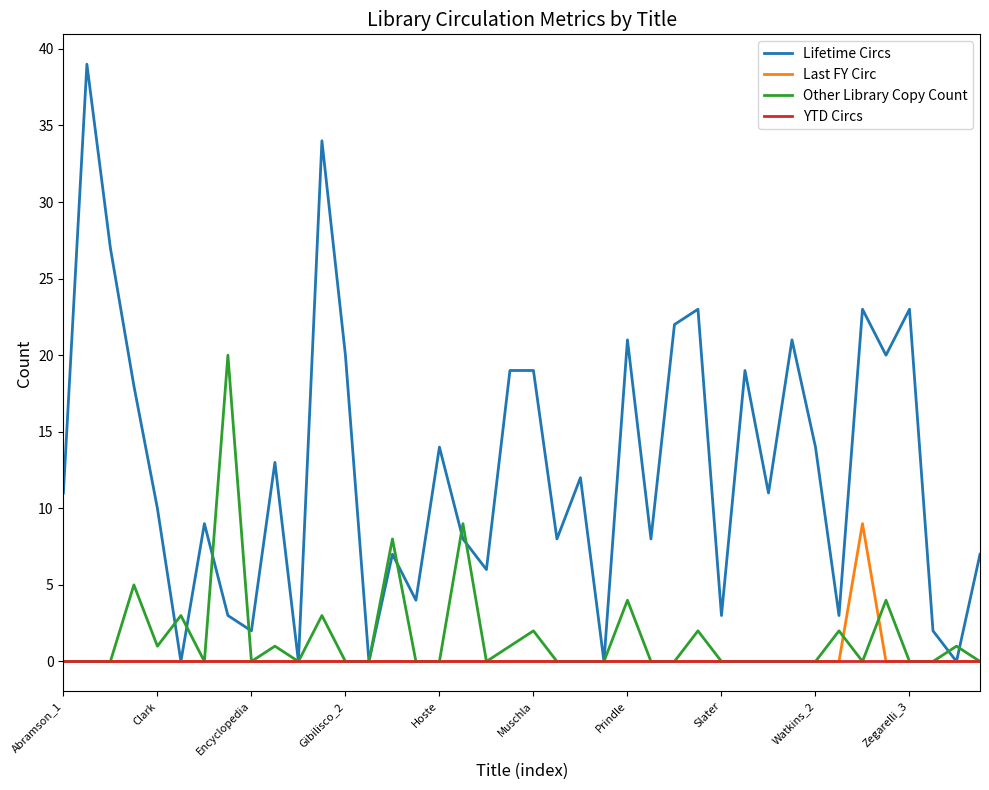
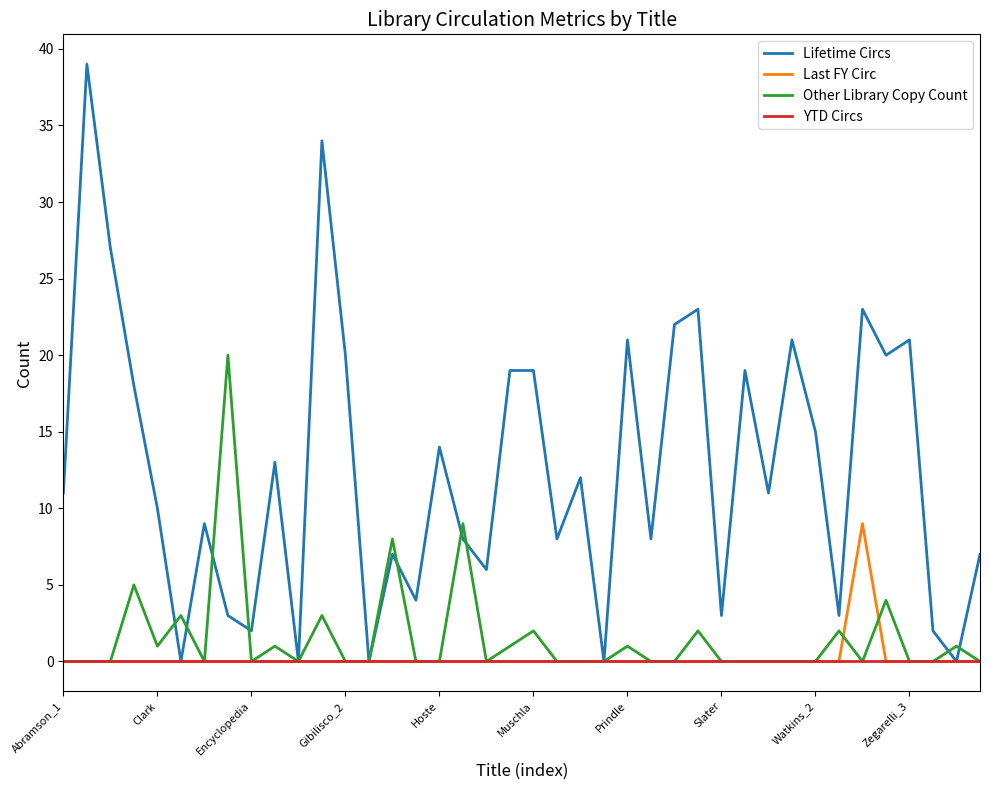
Other Library Copy Count, Prindle: 4 -> 1
Lifetime Circs, Watkins_2: 14 -> 15
Lifetime Circs, Zegarelli_3: 23 -> 21
